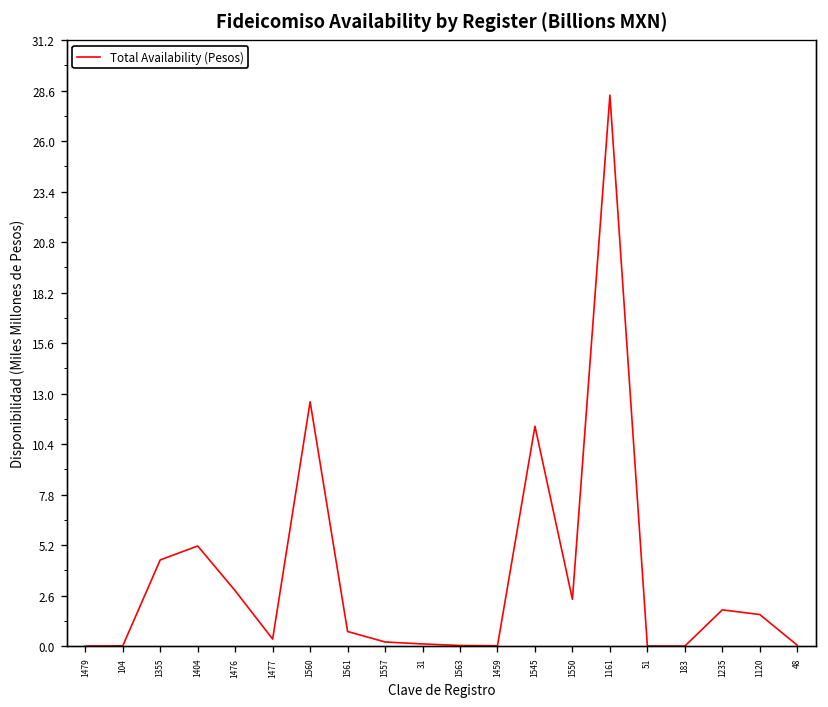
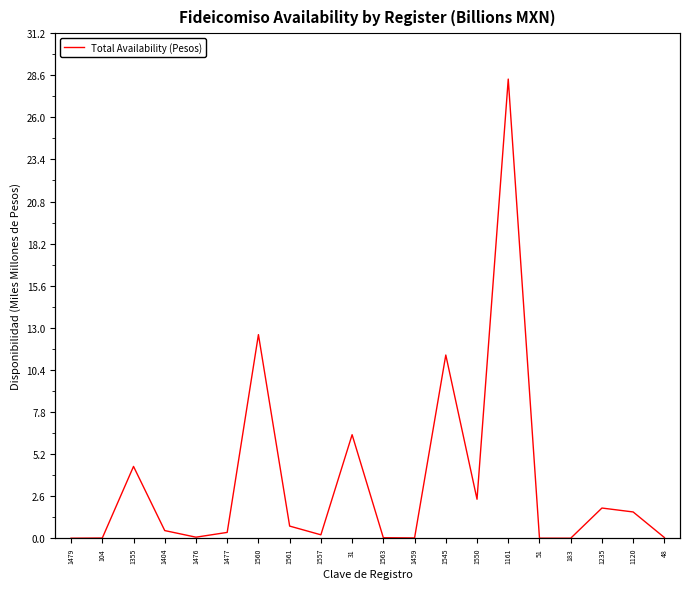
1404: 5.2 -> 0.5
1476: 2.8 -> 0.1
31: 0.1 -> 6.4
